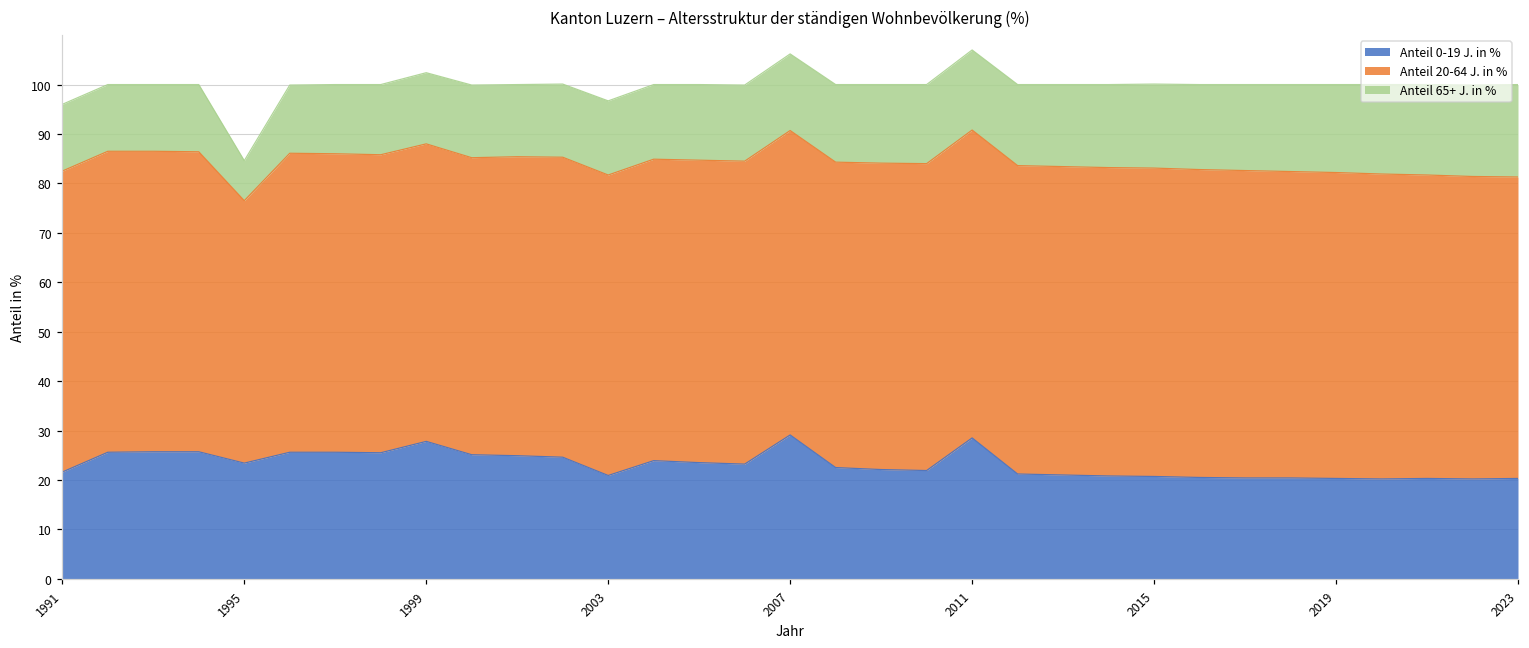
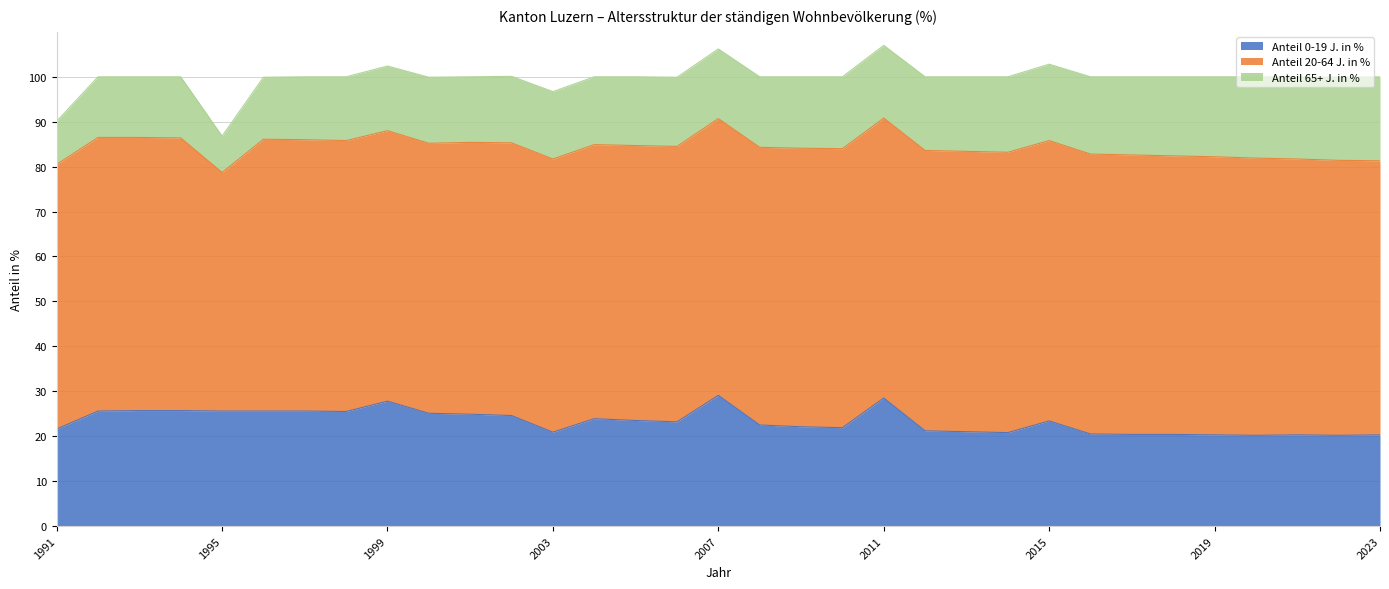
Anteil 20-64 J. in %, 1991: 61 -> 59
Anteil 65+ J. in %, 1991: 14 -> 10
Anteil 0-19 J. in %, 1995: 23 -> 26
Anteil 0-19 J. in %, 2015: 21 -> 23
